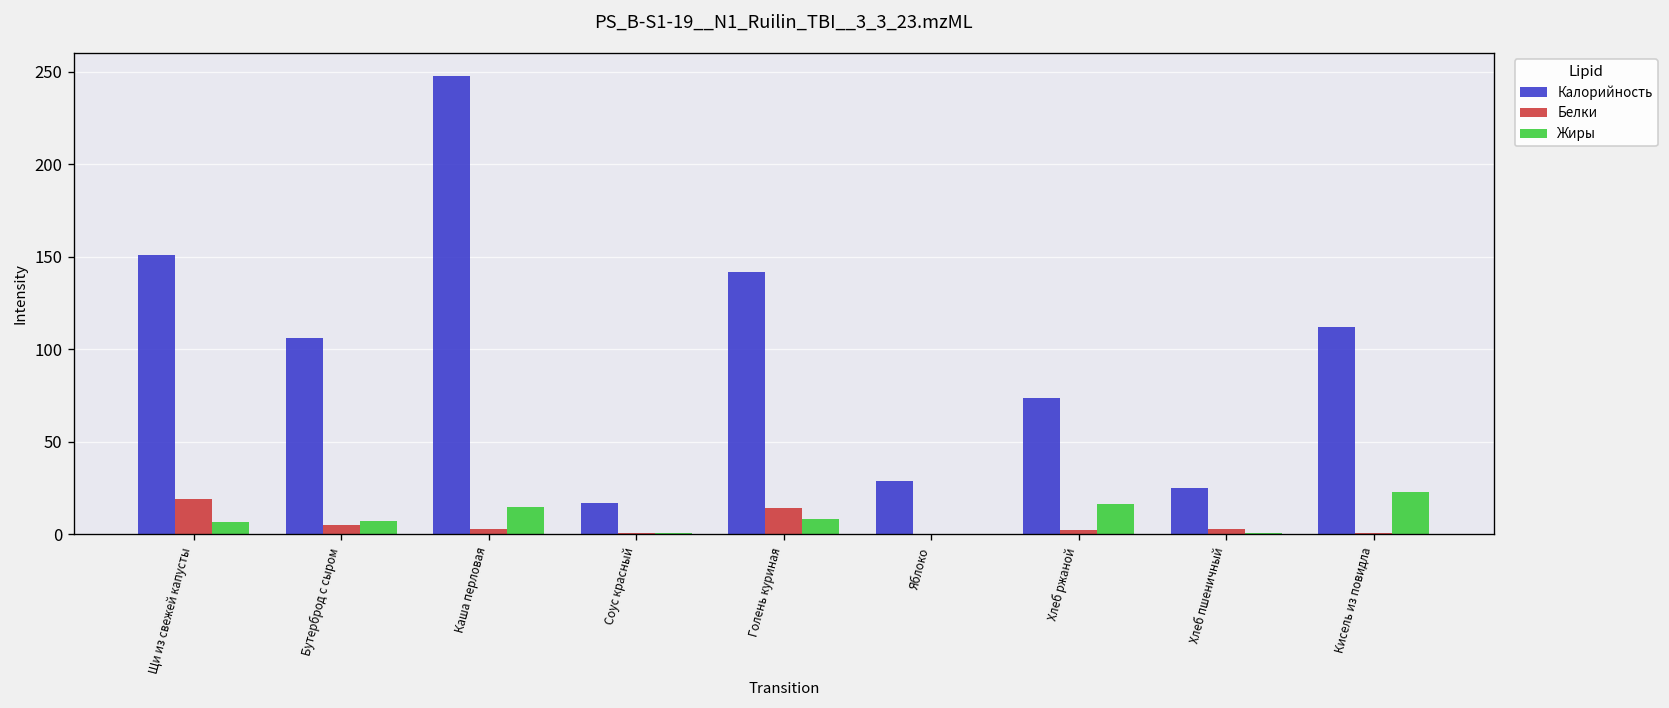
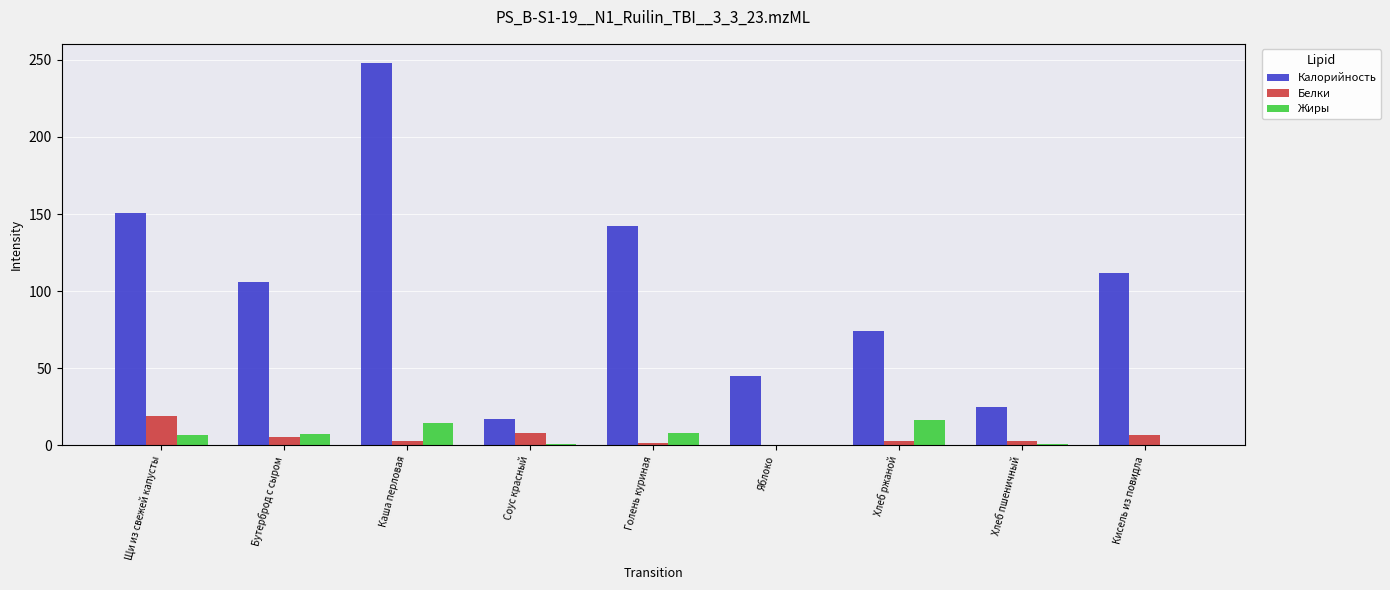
Белки, Соус красный: 1 -> 8
Белки, Голень куриная: 14 -> 1
Калорийность, Яблоко: 29 -> 45
Белки, Кисель из повидла: 1 -> 7
Жиры, Кисель из повидла: 23 -> 0
